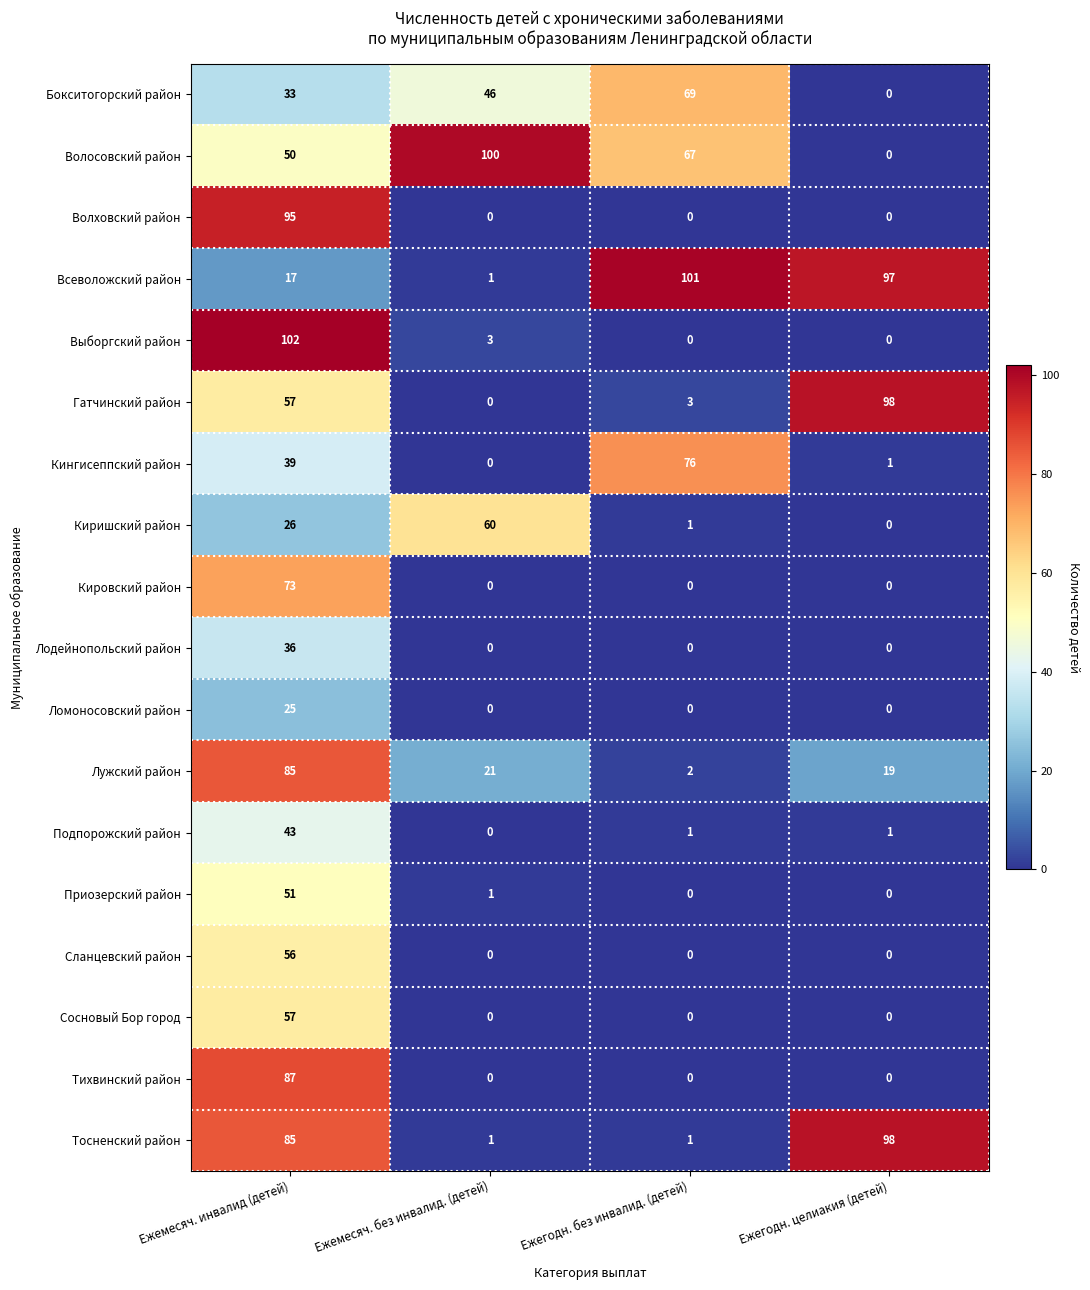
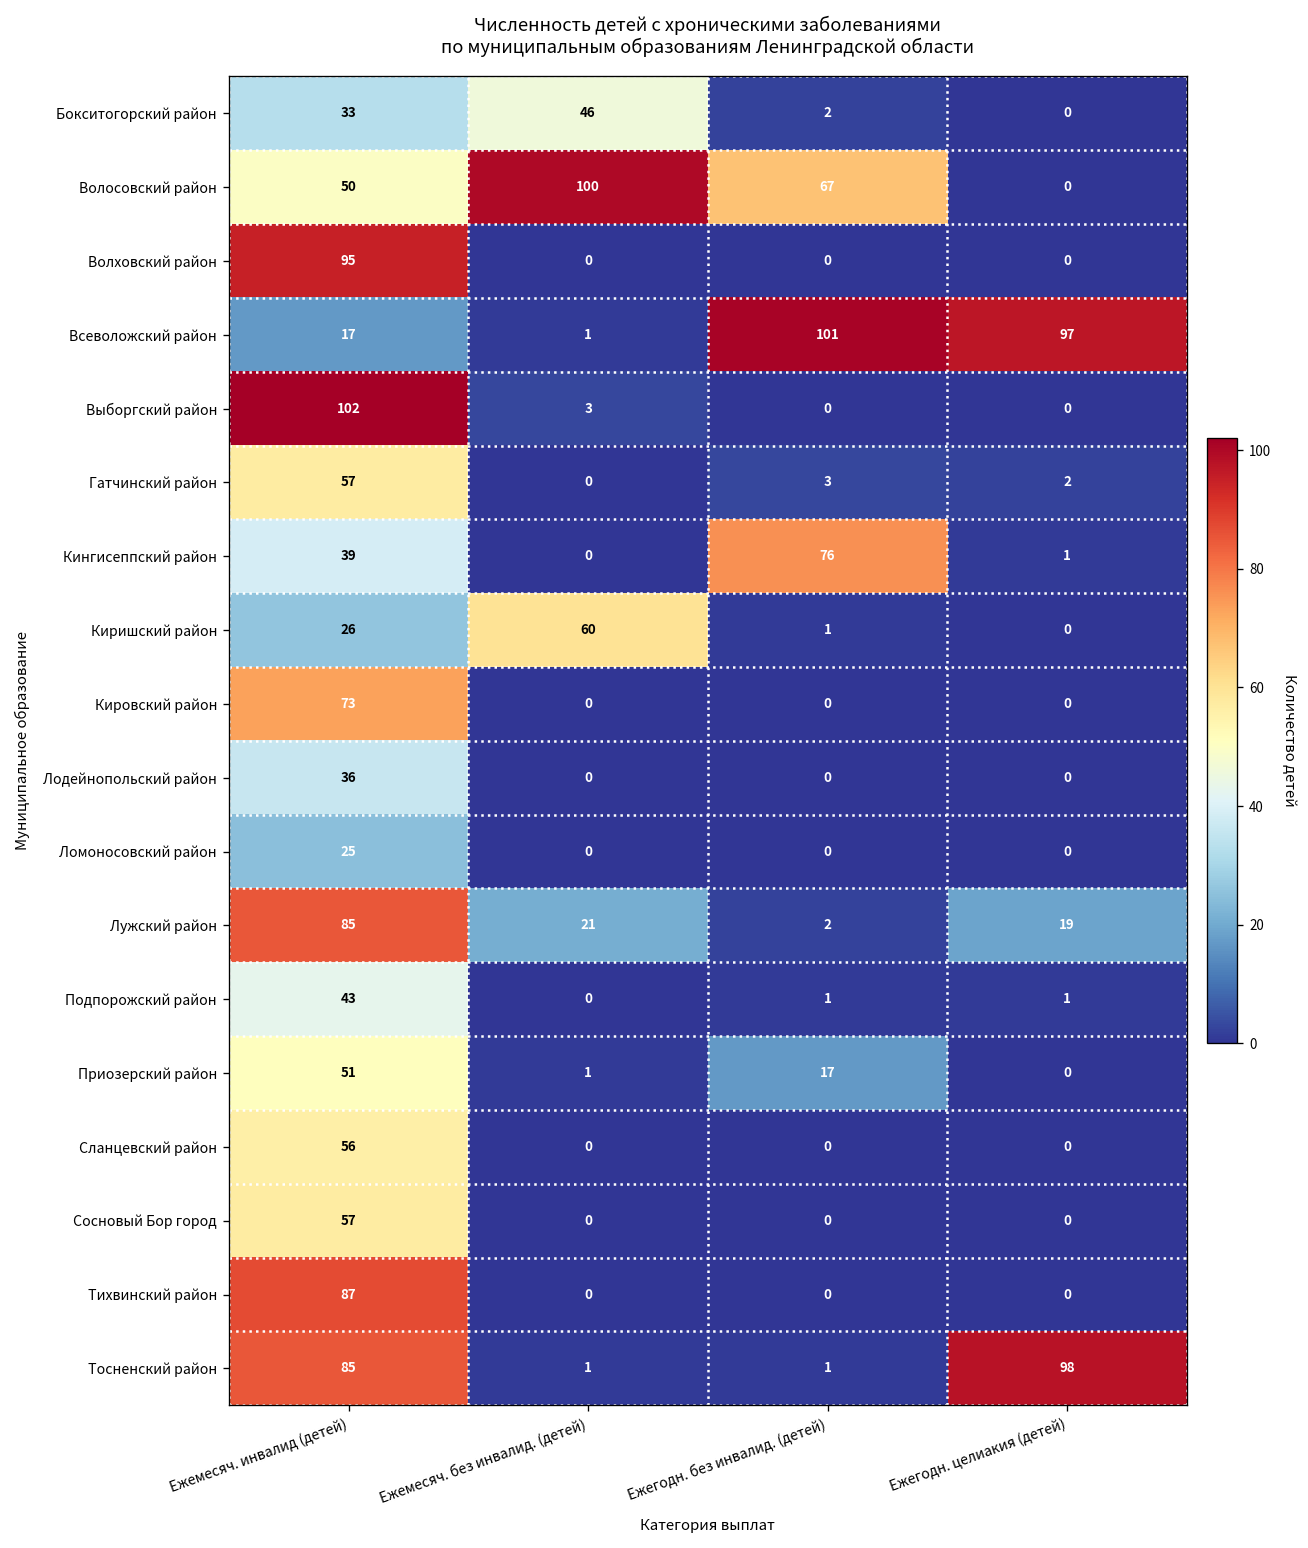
Бокситогорский район, Ежегодн. без инвалид. (детей): 69 -> 2
Гатчинский район, Ежегодн. целиакия (детей): 98 -> 2
Приозерский район, Ежегодн. без инвалид. (детей): 0 -> 17
